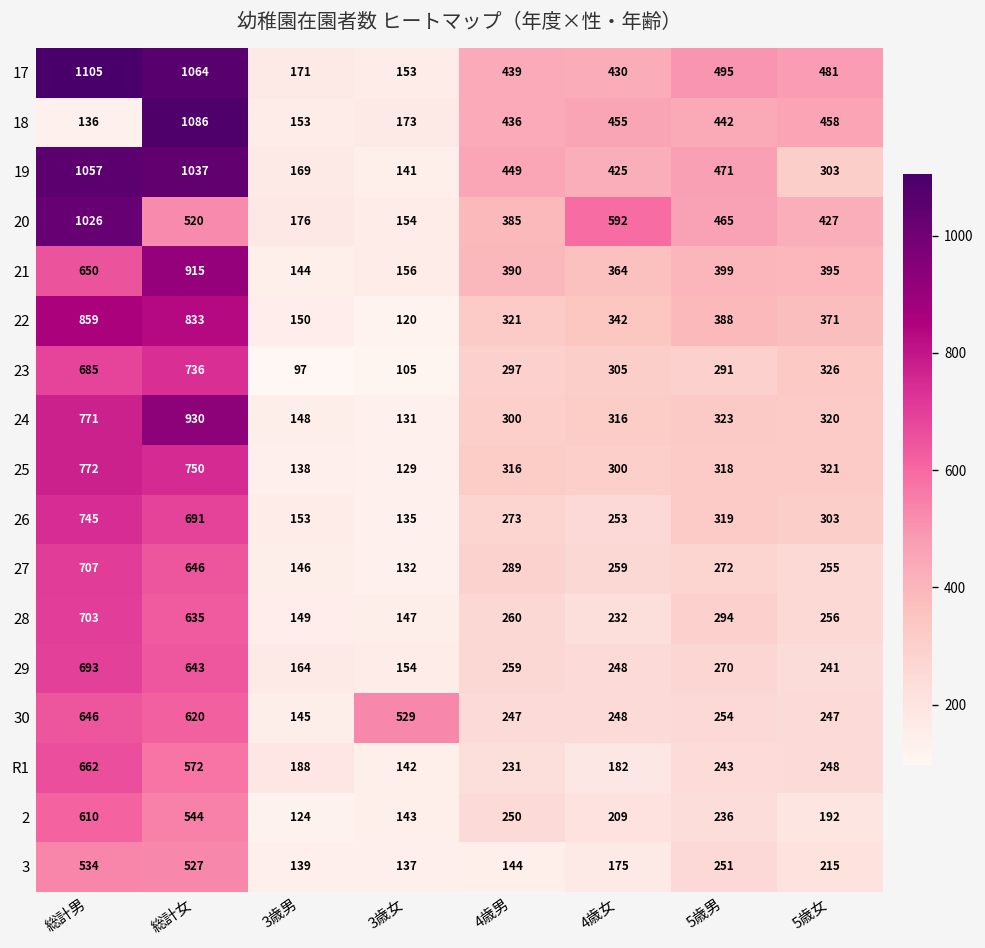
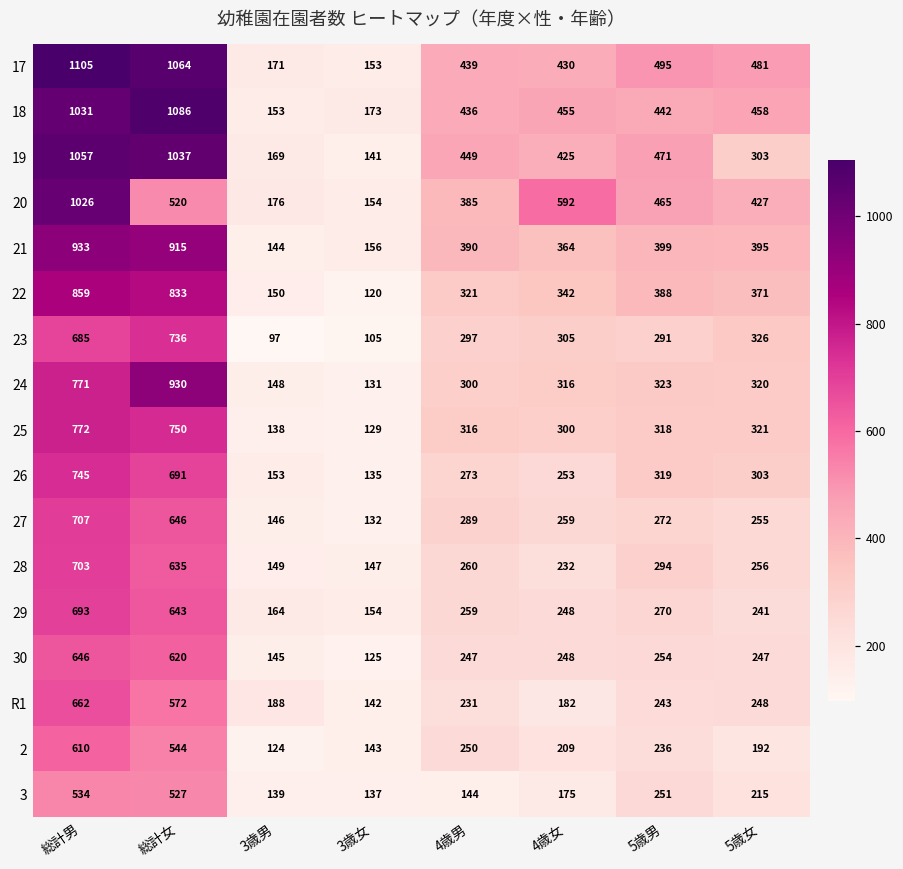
18, 総計男: 136 -> 1031
21, 総計男: 650 -> 933
30, 3歳女: 529 -> 125
